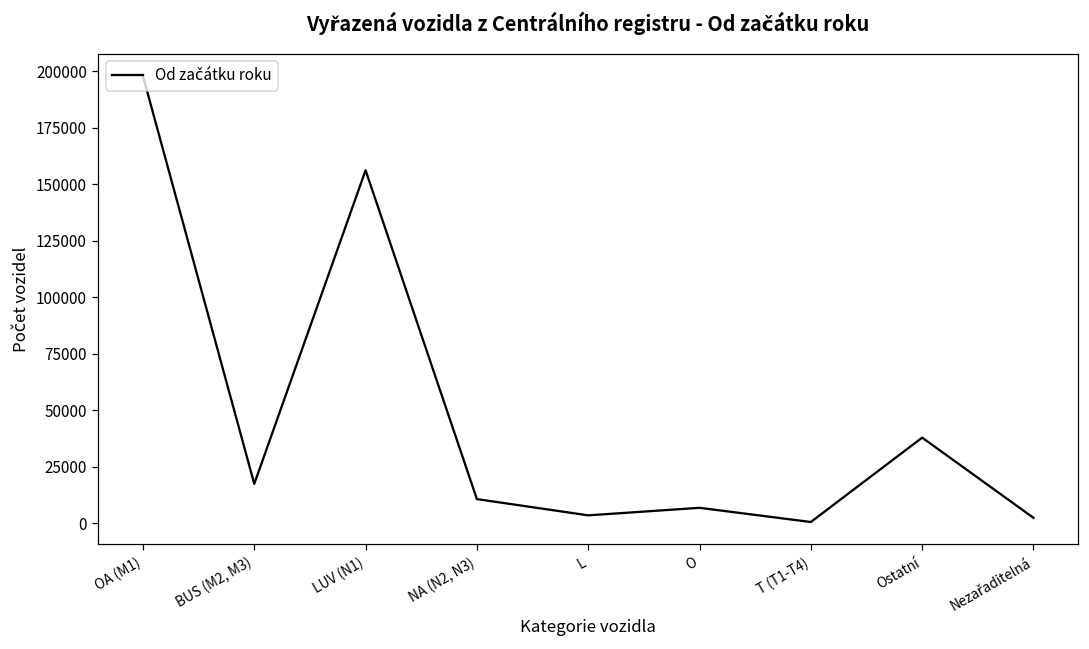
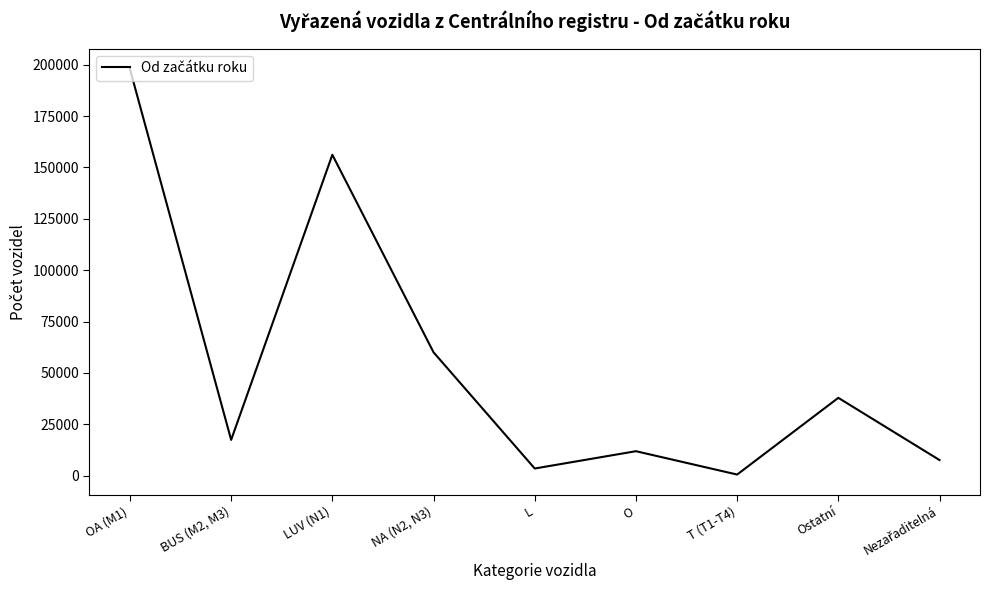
NA (N2, N3): 11000 -> 60000
O: 7000 -> 12000
Nezařaditelná: 2000 -> 8000
